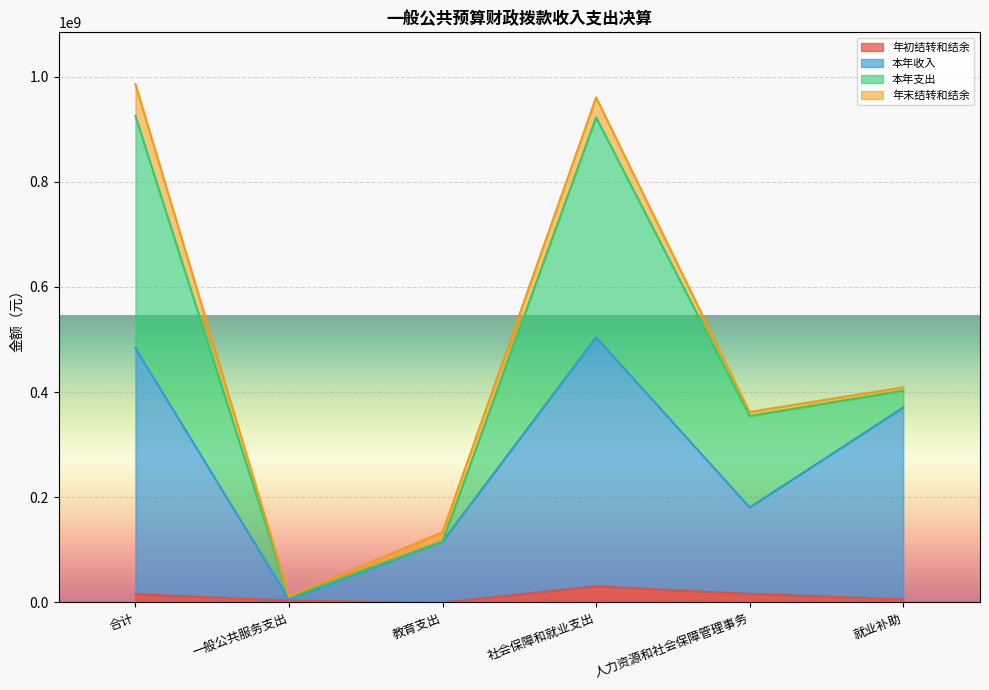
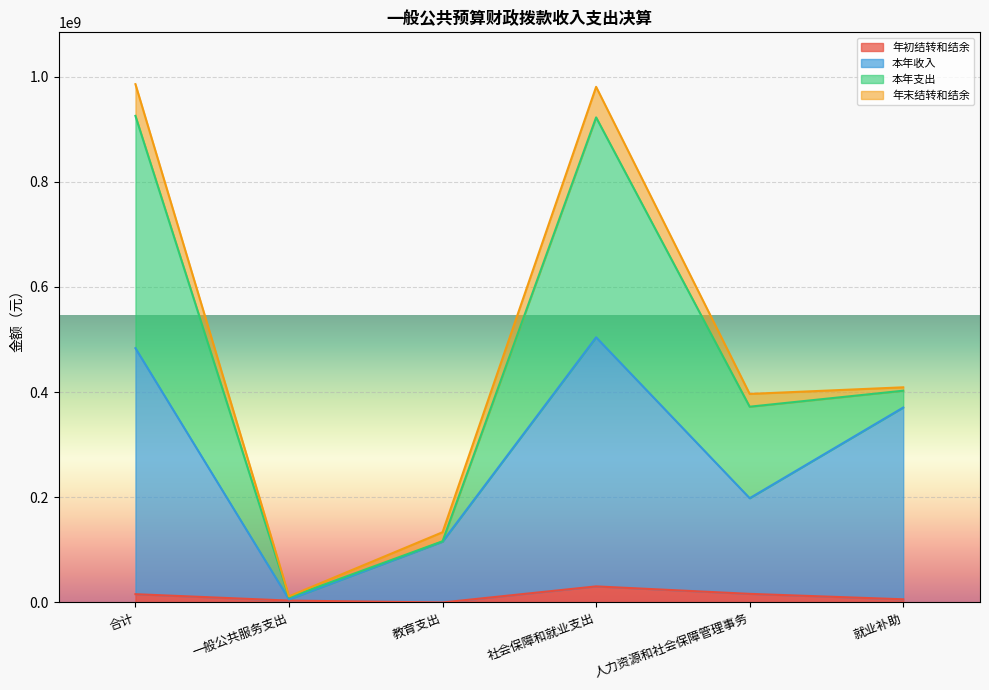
年末结转和结余, 社会保障和就业支出: 40000000 -> 60000000
本年收入, 人力资源和社会保障管理事务: 160000000 -> 180000000
年末结转和结余, 人力资源和社会保障管理事务: 10000000 -> 20000000
